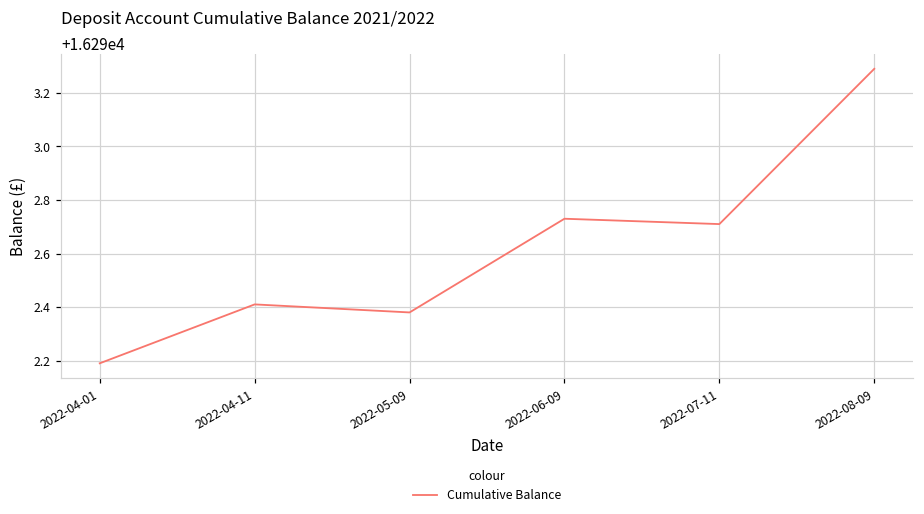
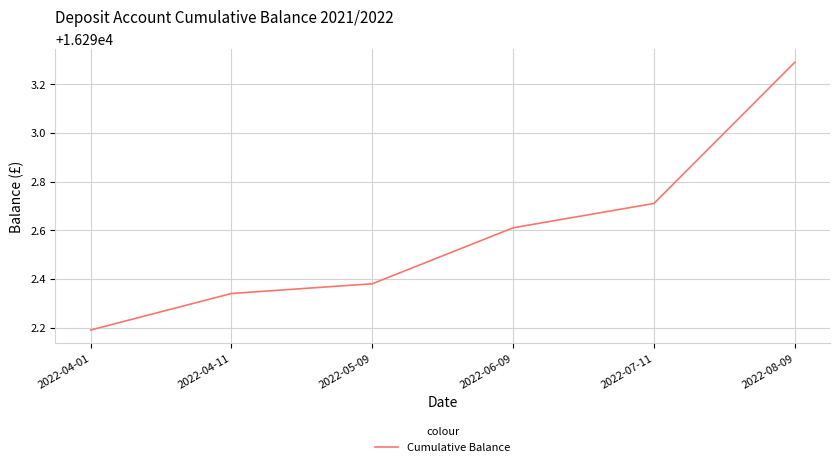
2022-04-11: 16292.41 -> 16292.34
2022-06-09: 16292.73 -> 16292.61
